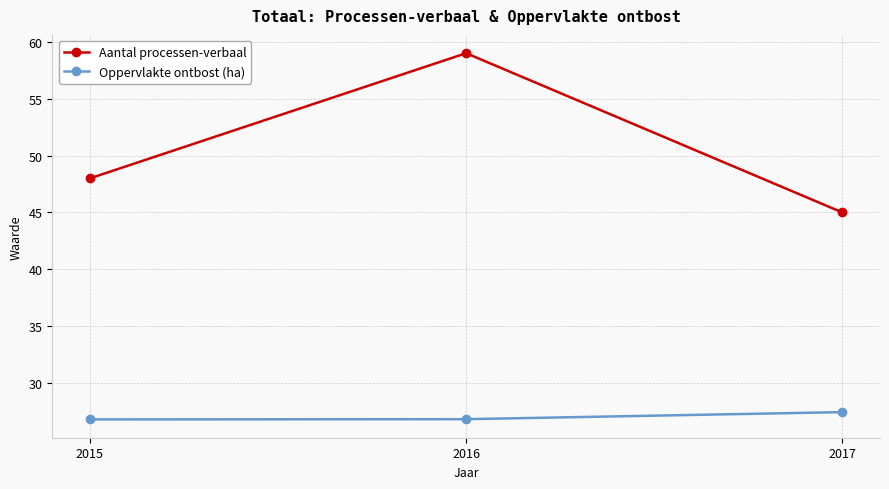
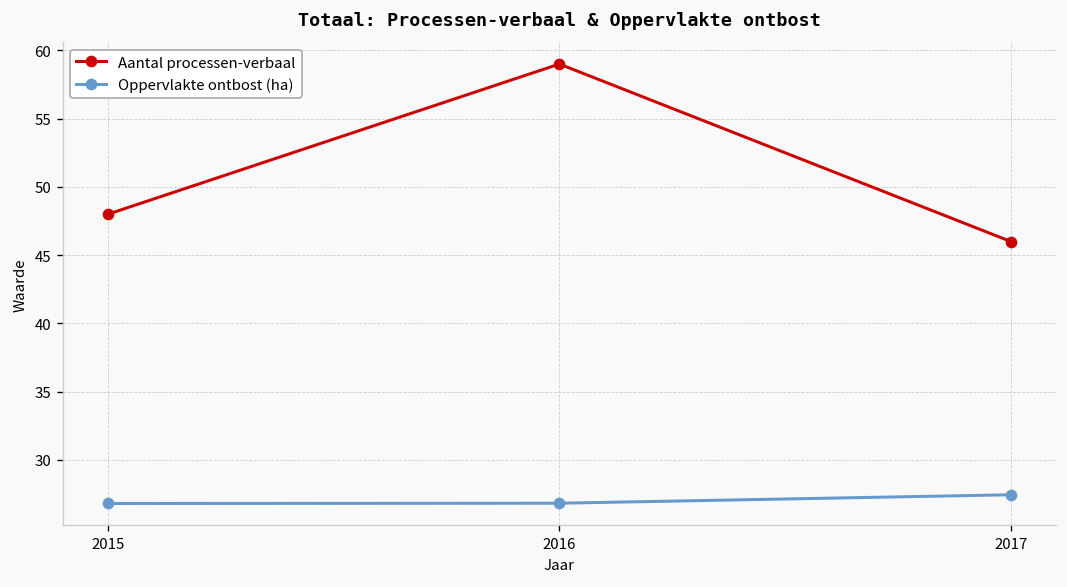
Aantal processen-verbaal, 2017: 45 -> 46
